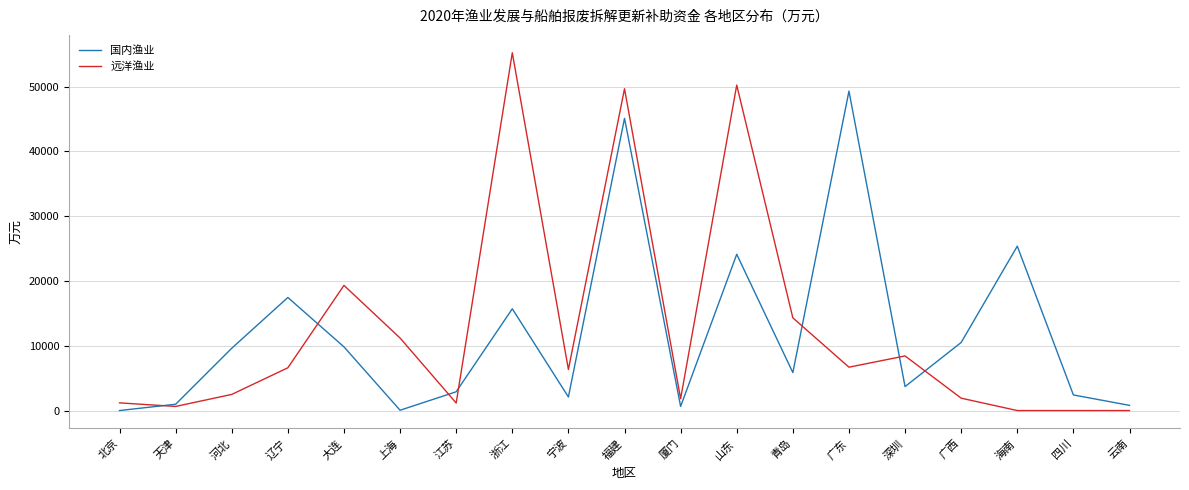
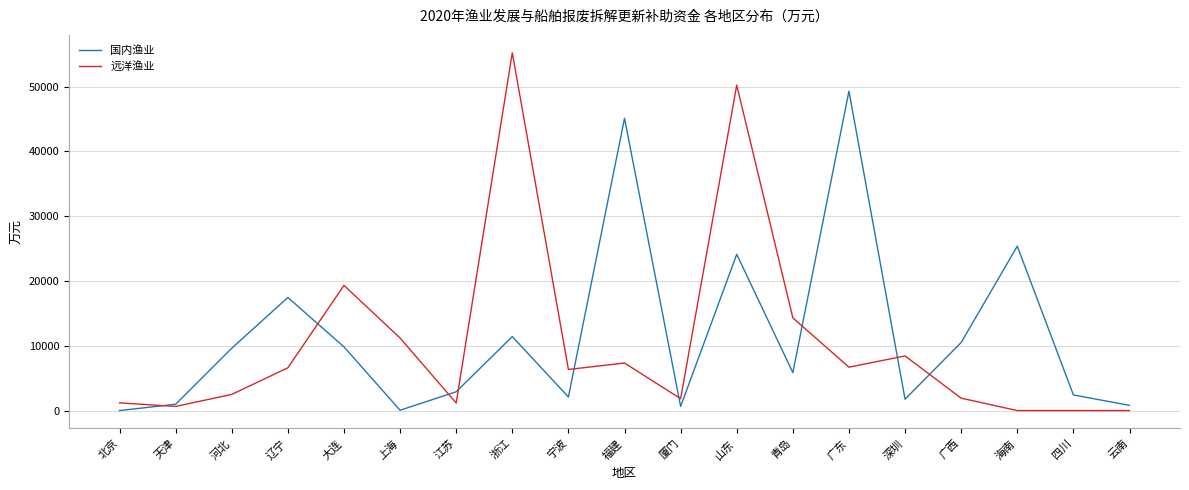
国内渔业, 浙江: 16000 -> 11000
远洋渔业, 福建: 50000 -> 7000
国内渔业, 深圳: 4000 -> 2000
